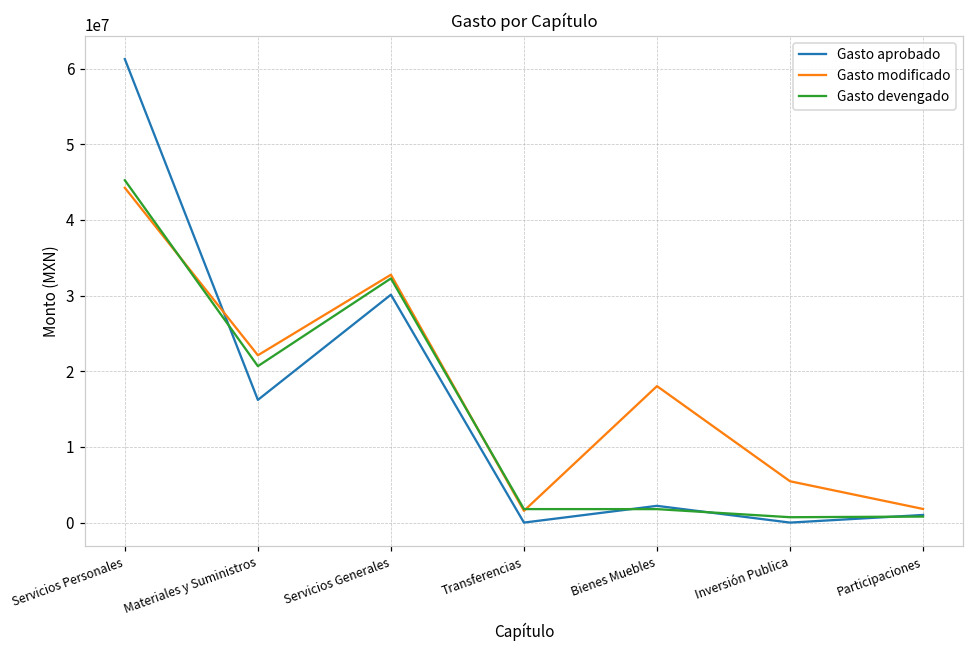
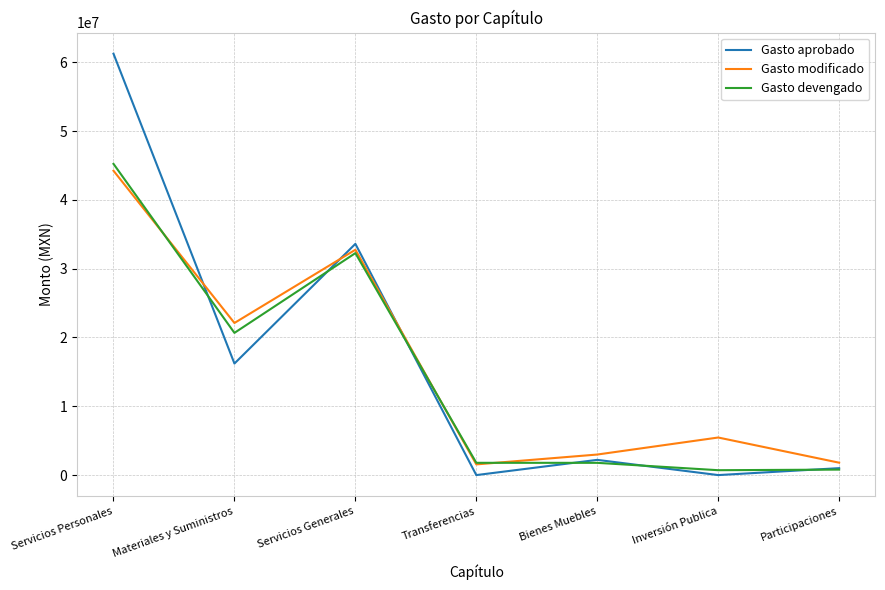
Gasto aprobado, Servicios Generales: 30000000 -> 34000000
Gasto modificado, Bienes Muebles: 18000000 -> 3000000
